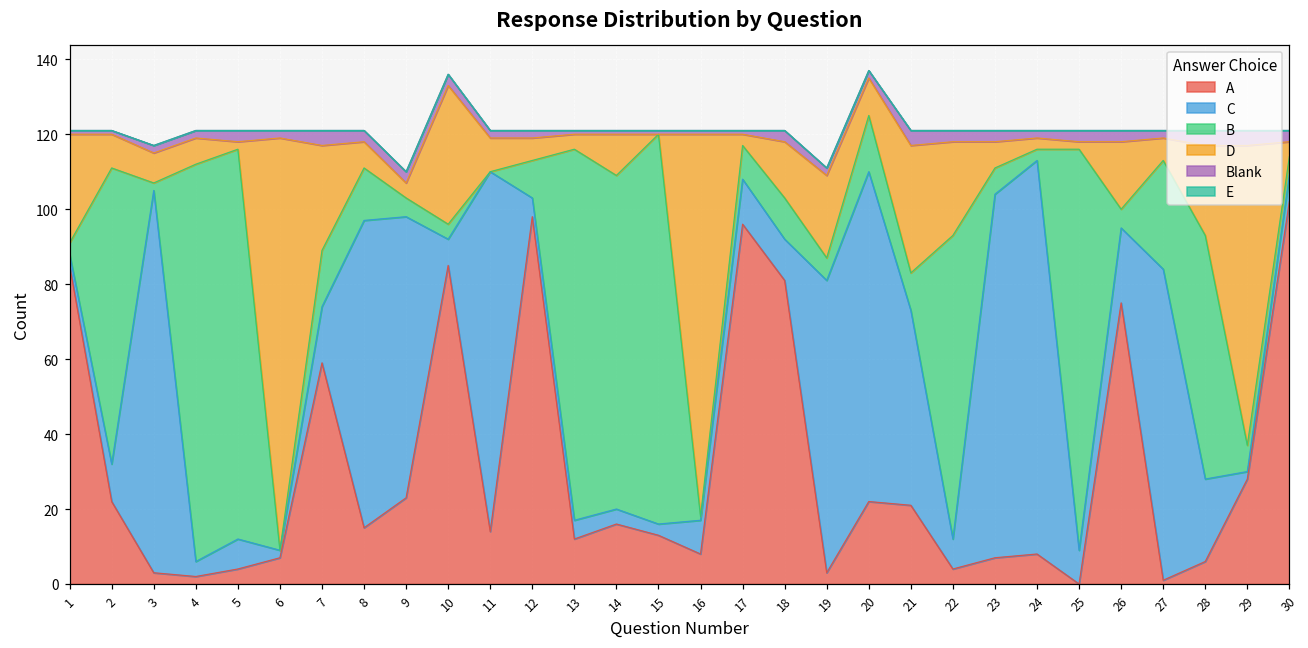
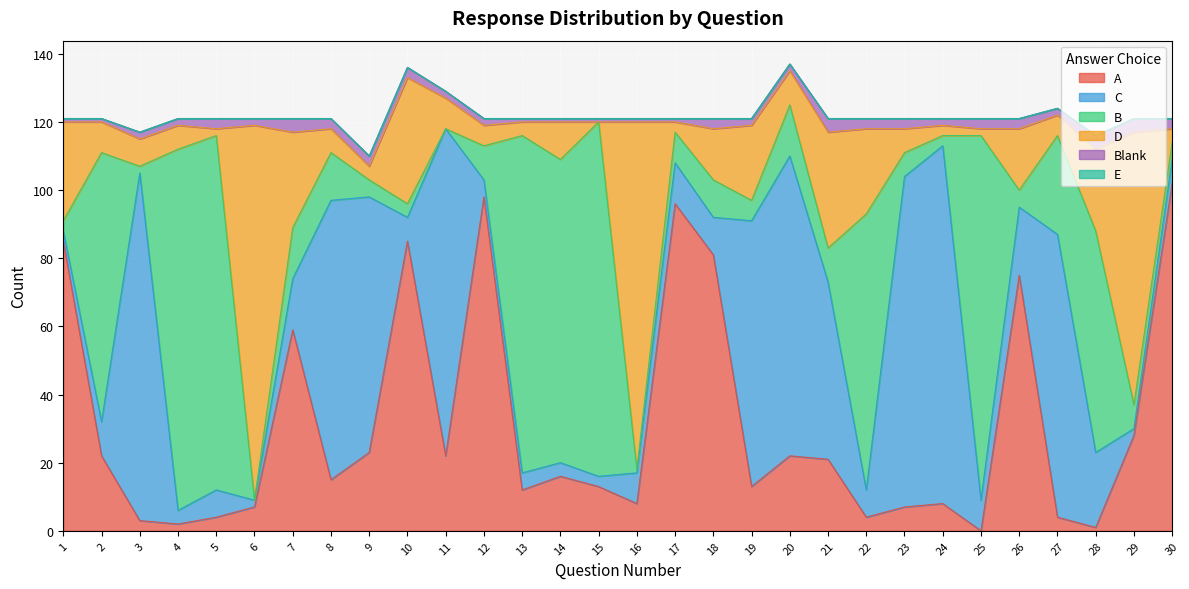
A, 11: 14 -> 22
A, 19: 3 -> 13
A, 27: 1 -> 4
A, 28: 6 -> 1
